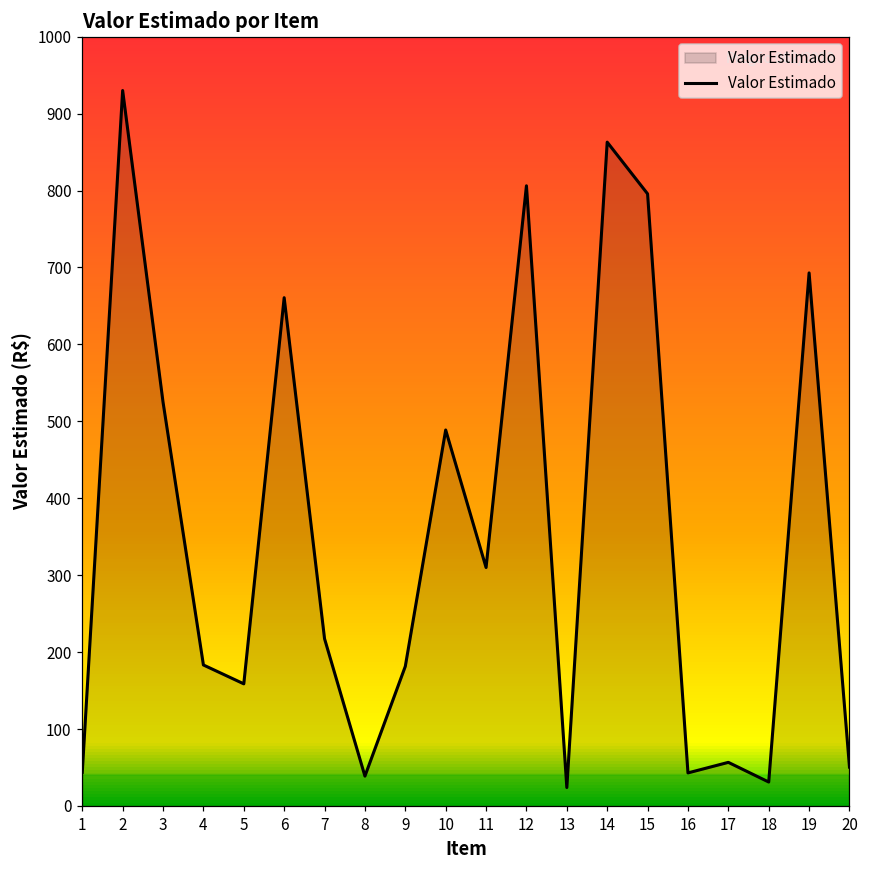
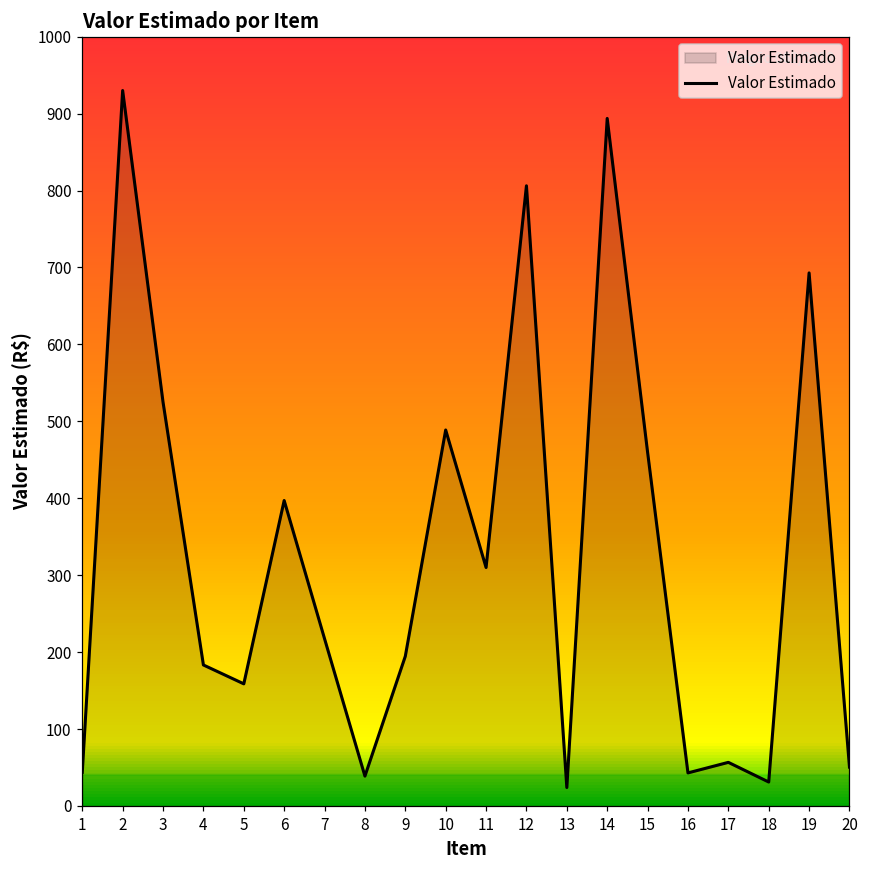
6: 660 -> 400
9: 180 -> 190
14: 860 -> 890
15: 800 -> 460
